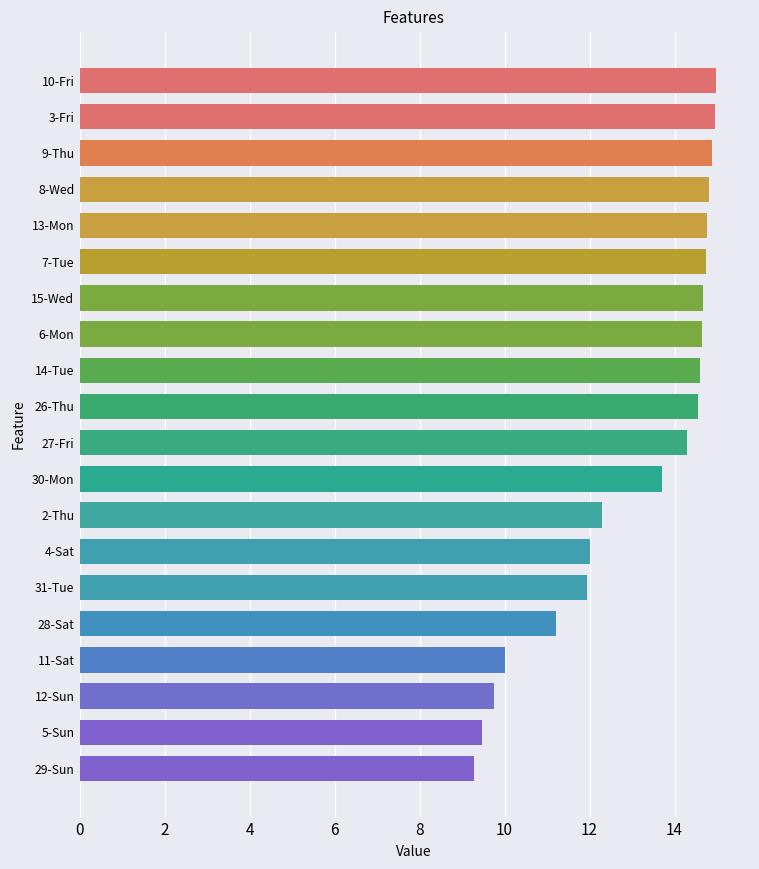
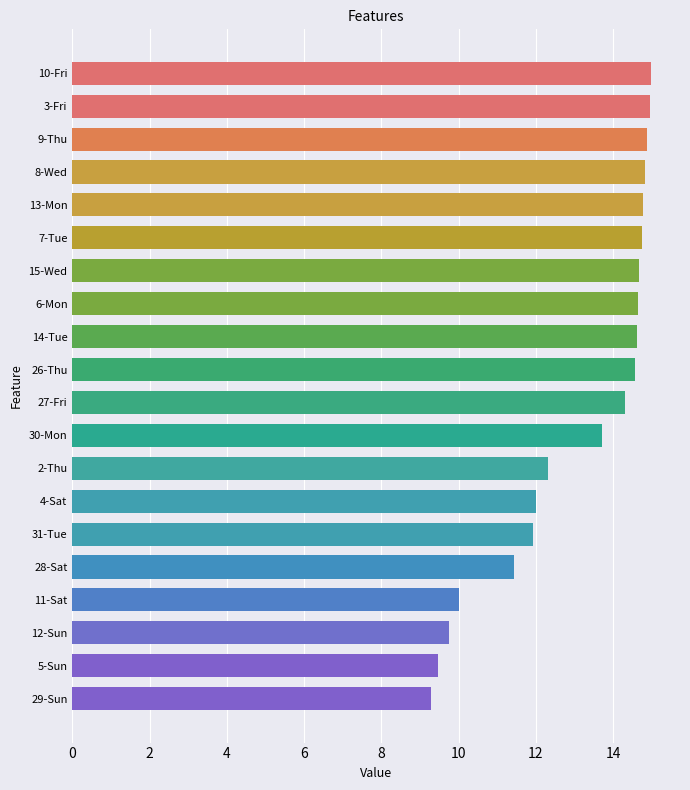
28-Sat: 11.2 -> 11.4
